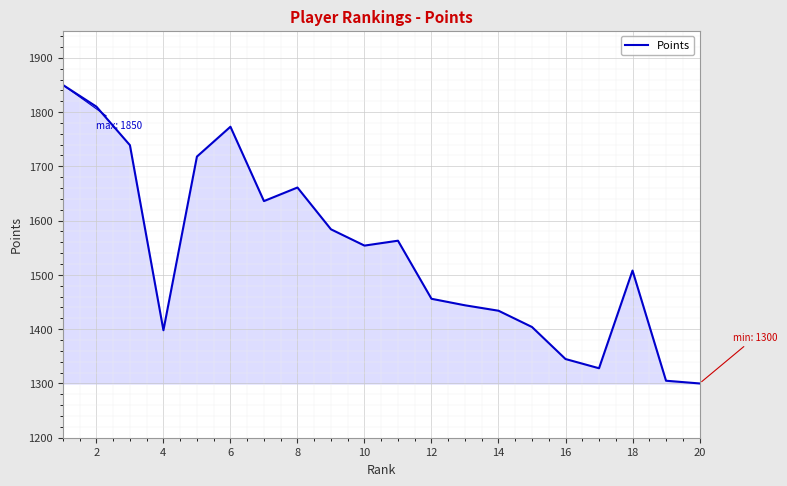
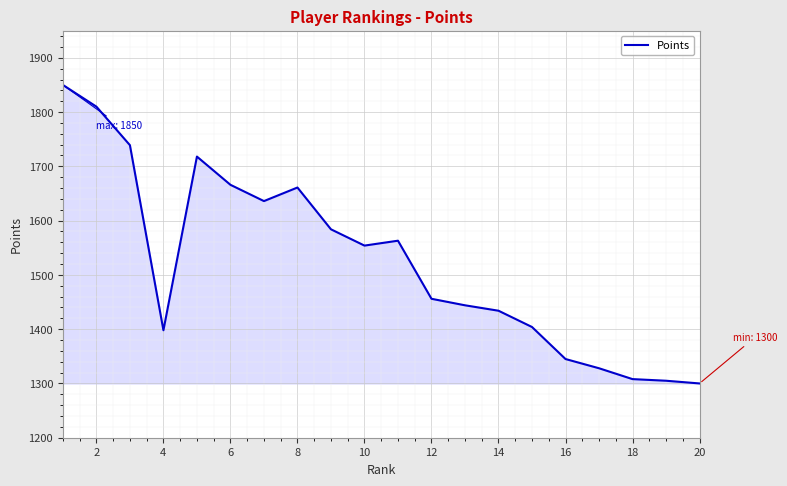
6: 1770 -> 1670
18: 1510 -> 1310
